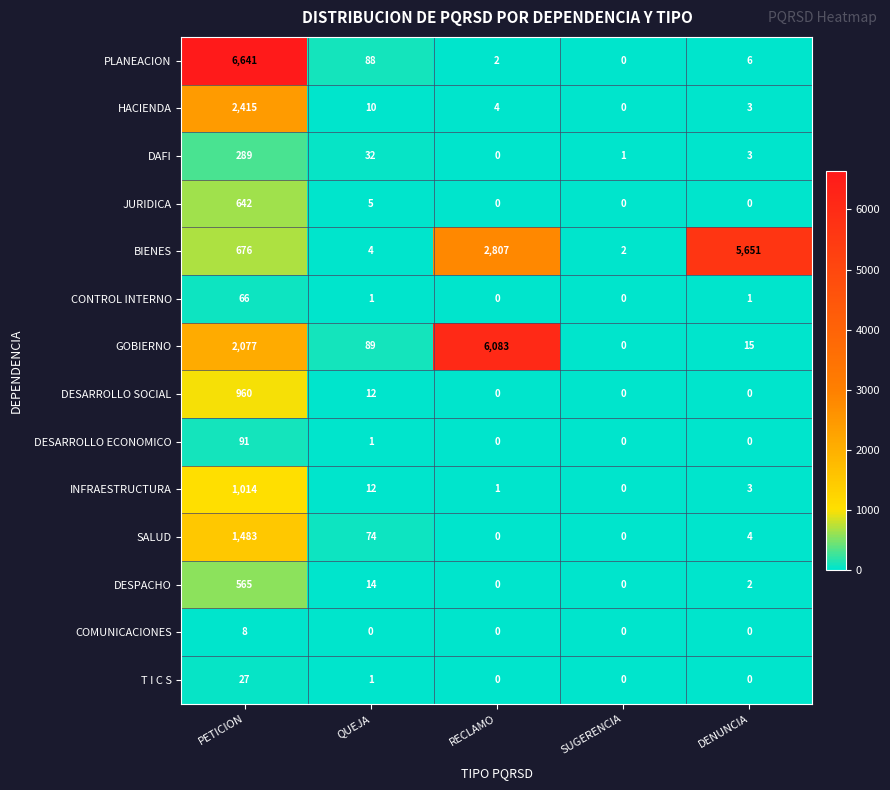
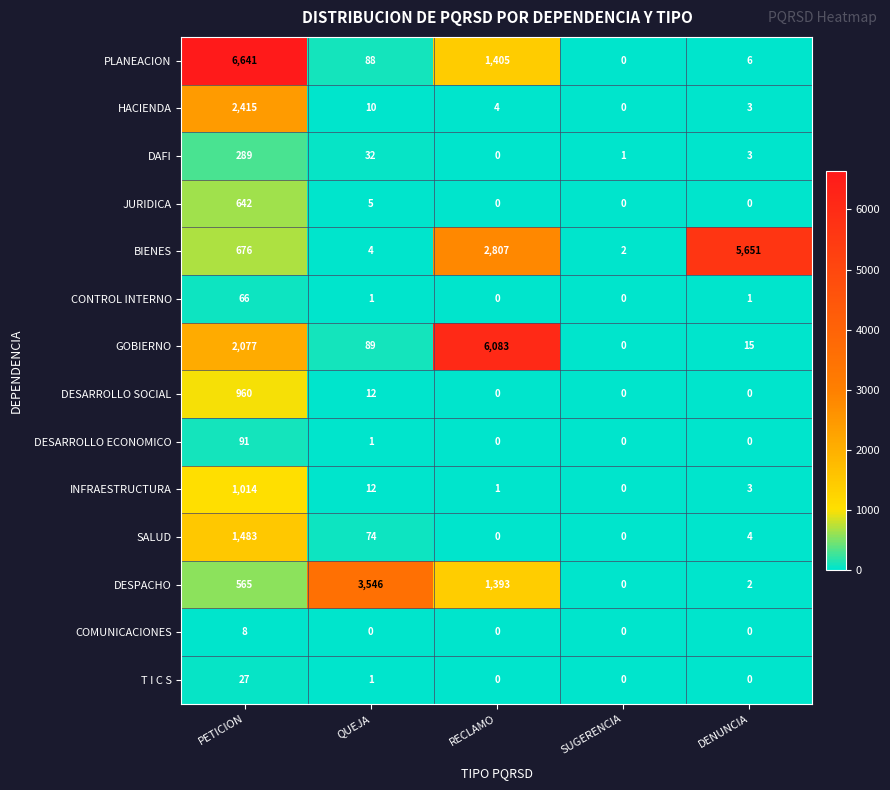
PLANEACION, RECLAMO: 2 -> 1,405
DESPACHO, QUEJA: 14 -> 3,546
DESPACHO, RECLAMO: 0 -> 1,393
